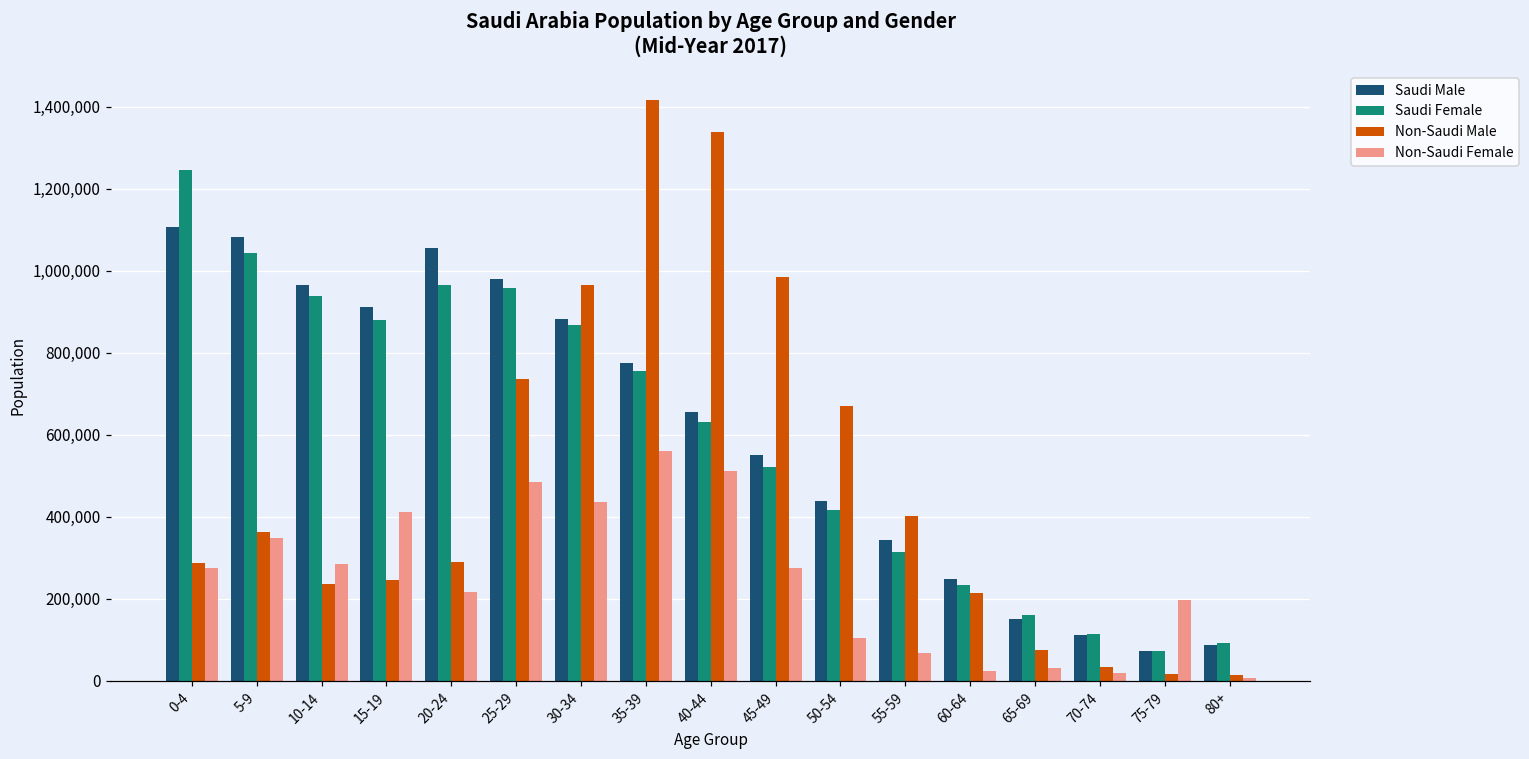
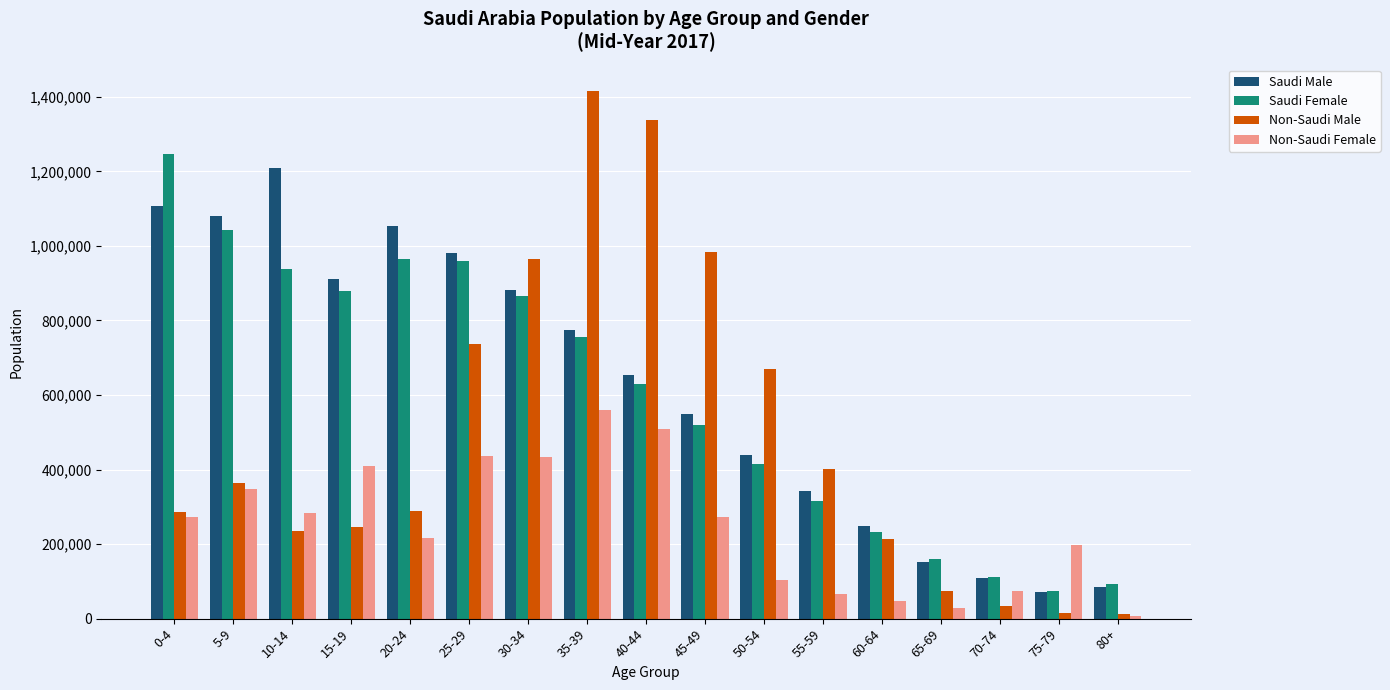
Saudi Male, 10-14: 960,000 -> 1,210,000
Non-Saudi Female, 25-29: 480,000 -> 440,000
Non-Saudi Female, 60-64: 20,000 -> 50,000
Non-Saudi Female, 70-74: 20,000 -> 70,000
